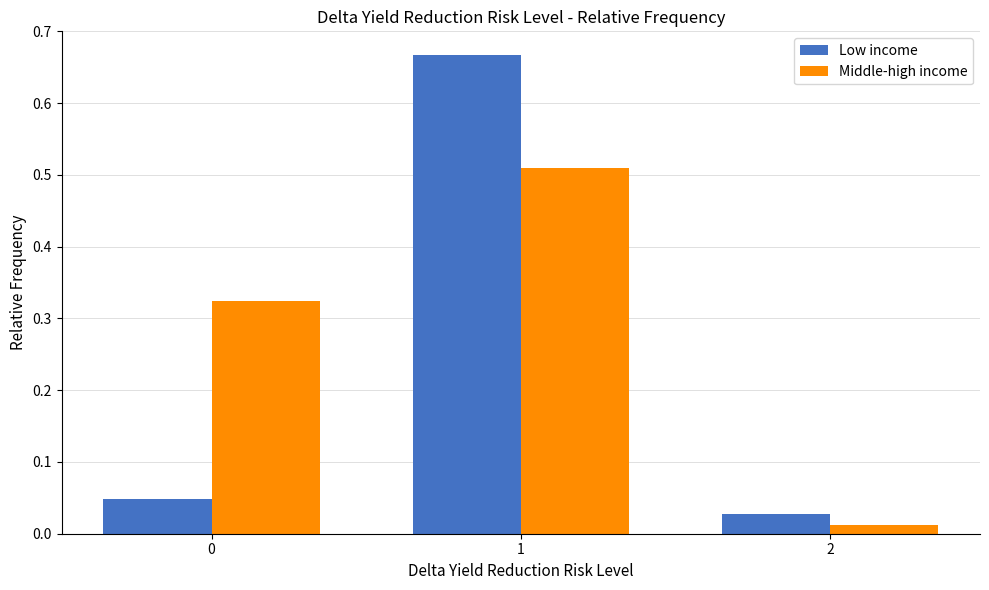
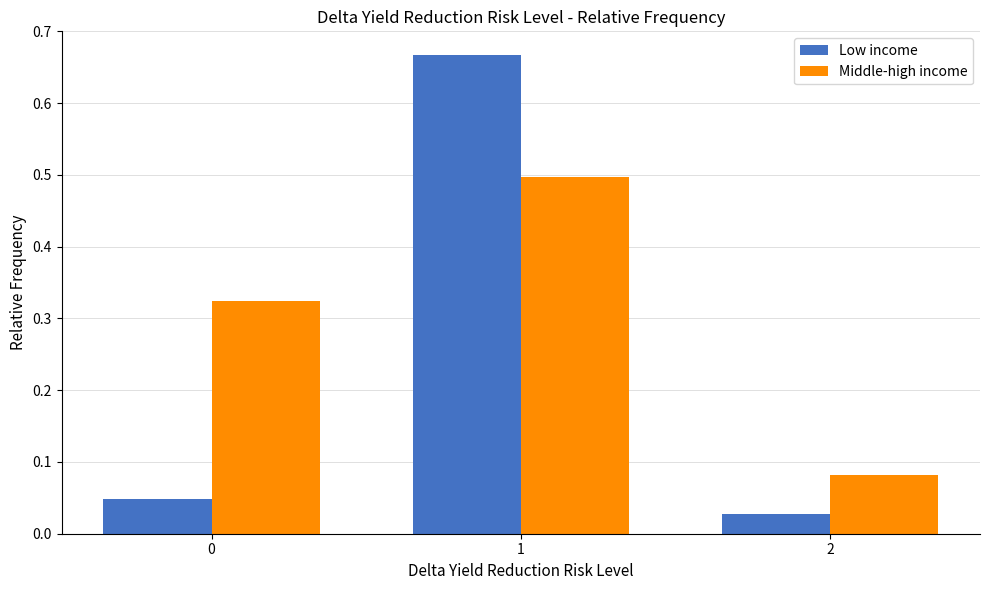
Middle-high income, 1: 0.51 -> 0.50
Middle-high income, 2: 0.01 -> 0.08
